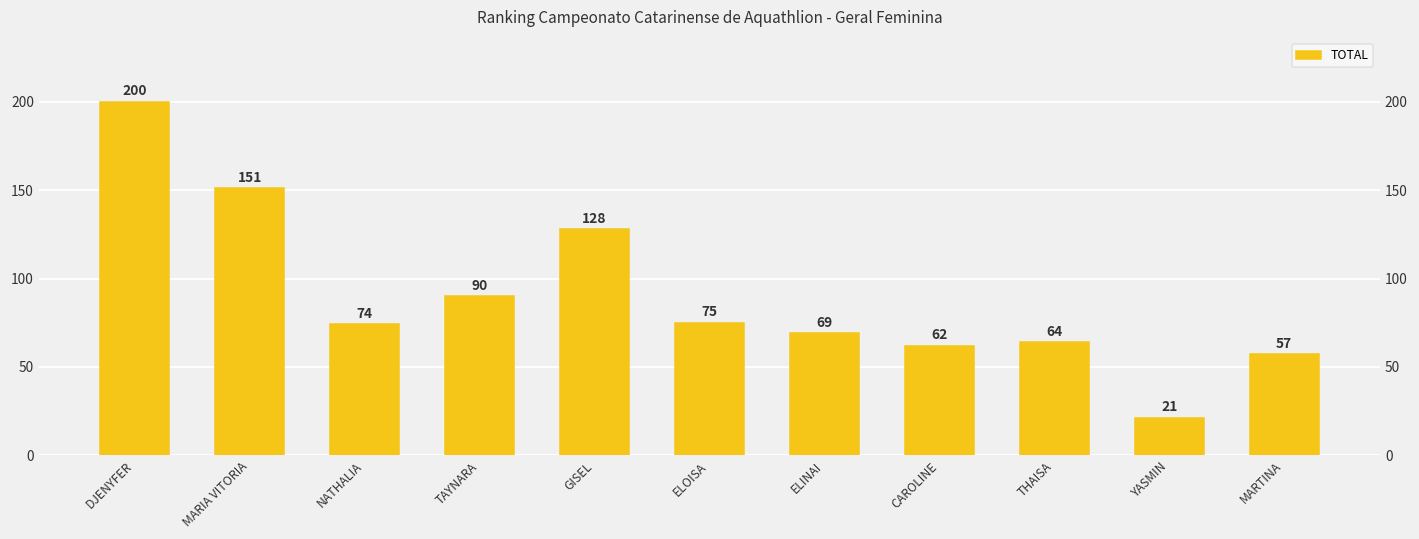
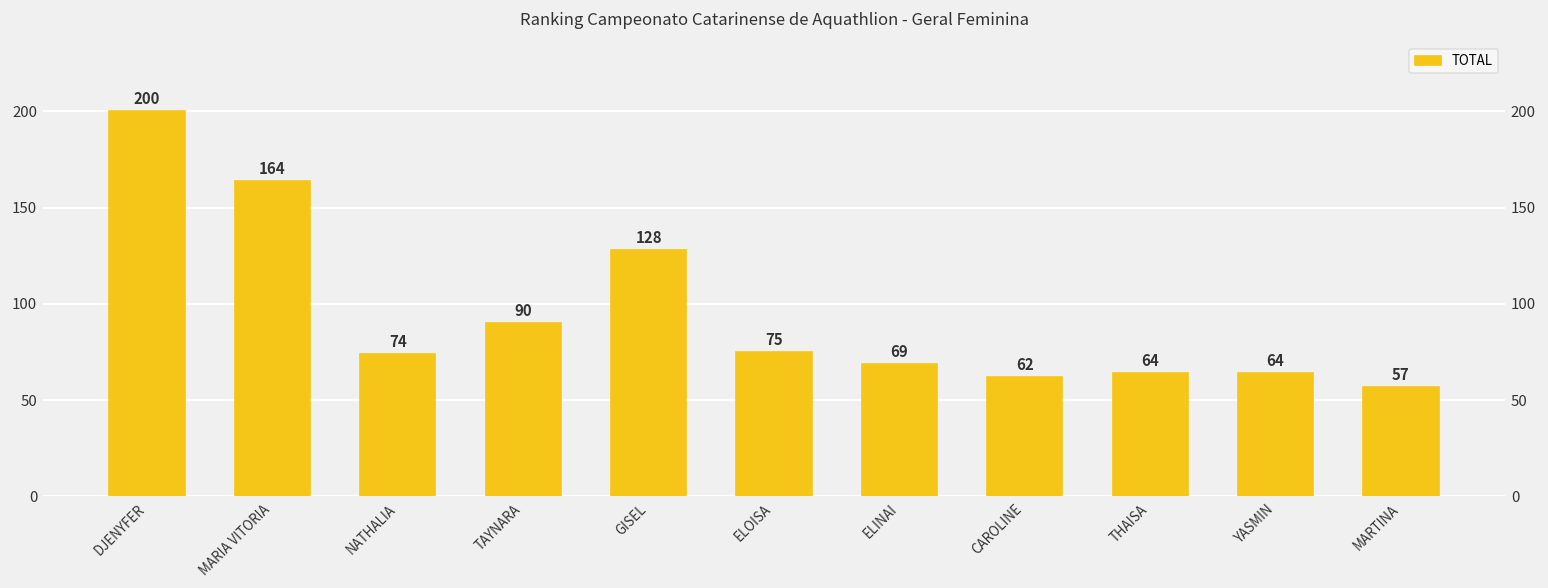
MARIA VITORIA: 151 -> 164
YASMIN: 21 -> 64
